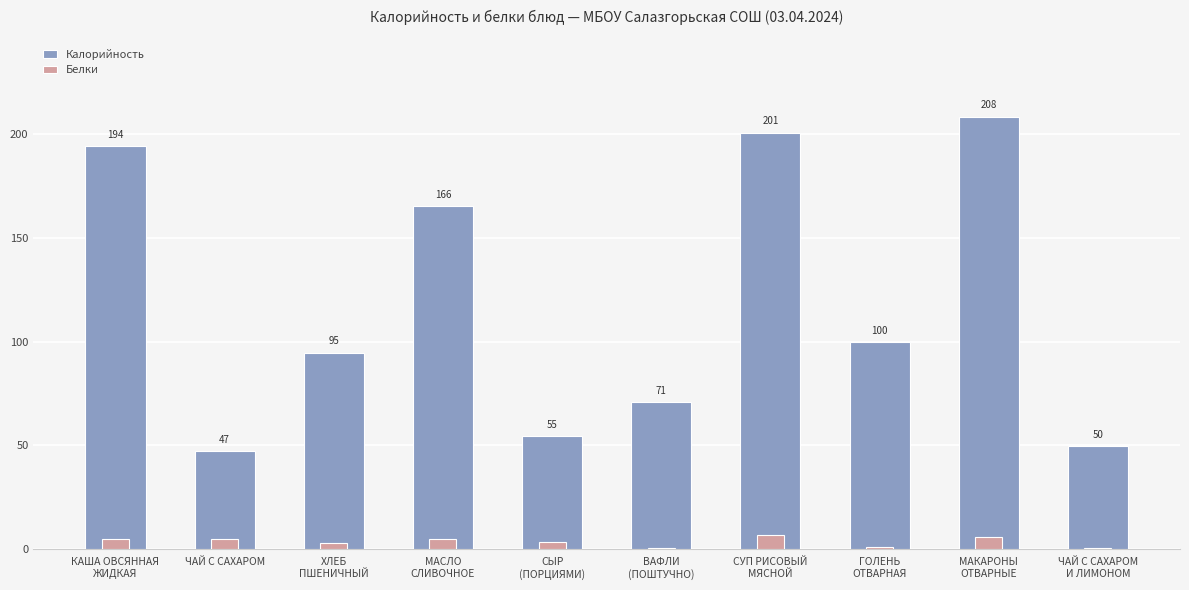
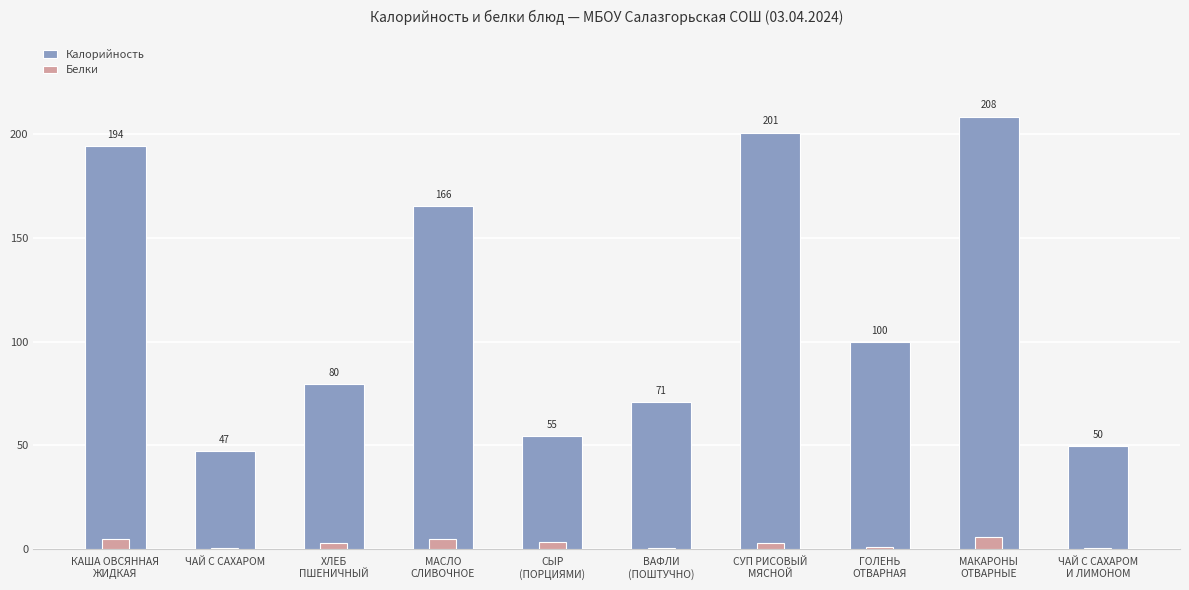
Белки, ЧАЙ С САХАРОМ: 5 -> 0
Калорийность, ХЛЕБ ПШЕНИЧНЫЙ: 95 -> 80
Белки, СУП РИСОВЫЙ МЯСНОЙ: 7 -> 3
